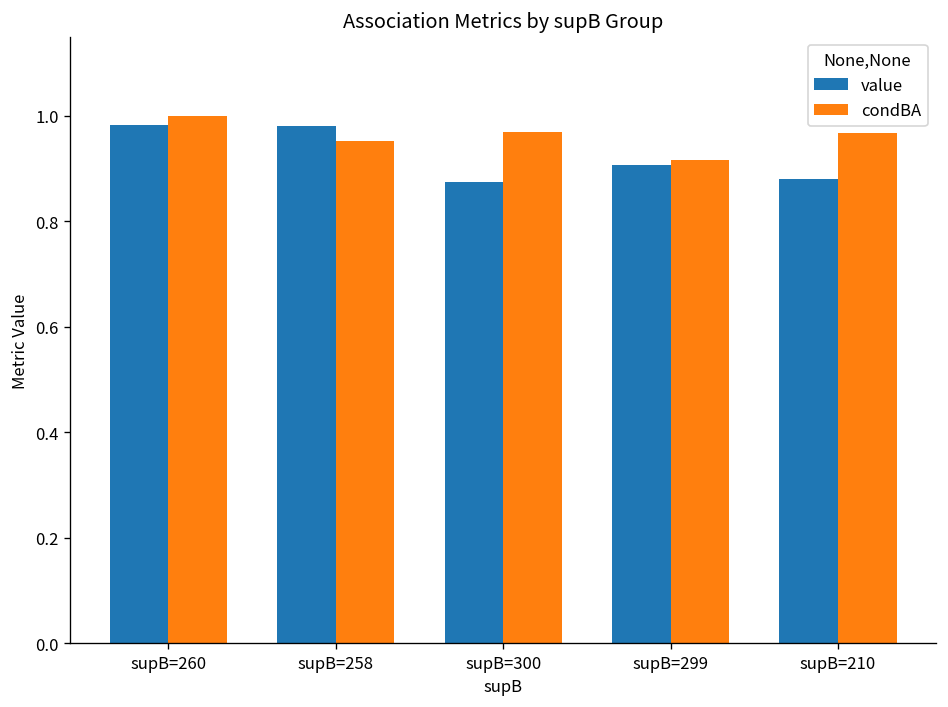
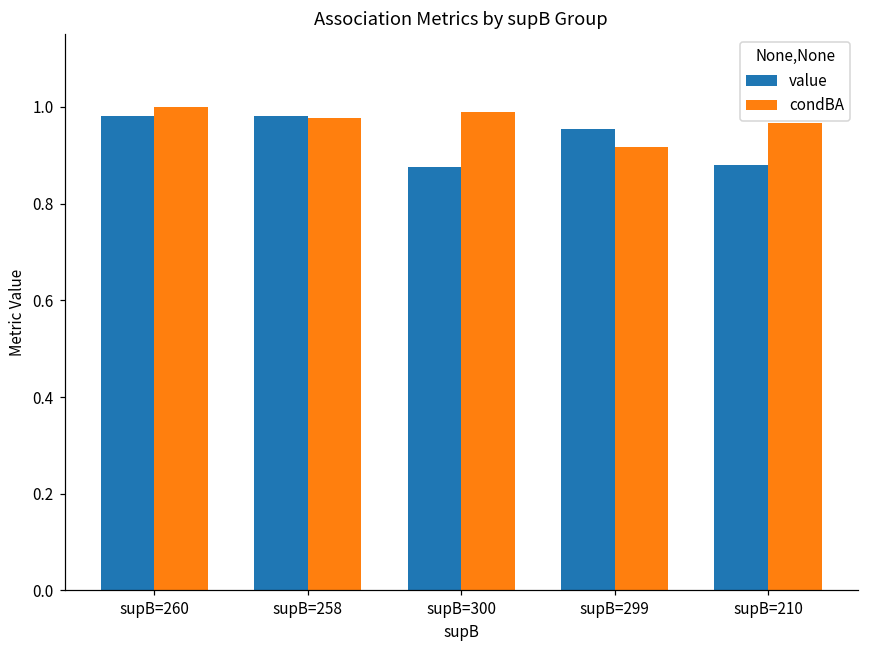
condBA, supB=258: 0.95 -> 0.98
condBA, supB=300: 0.97 -> 0.99
value, supB=299: 0.91 -> 0.95
